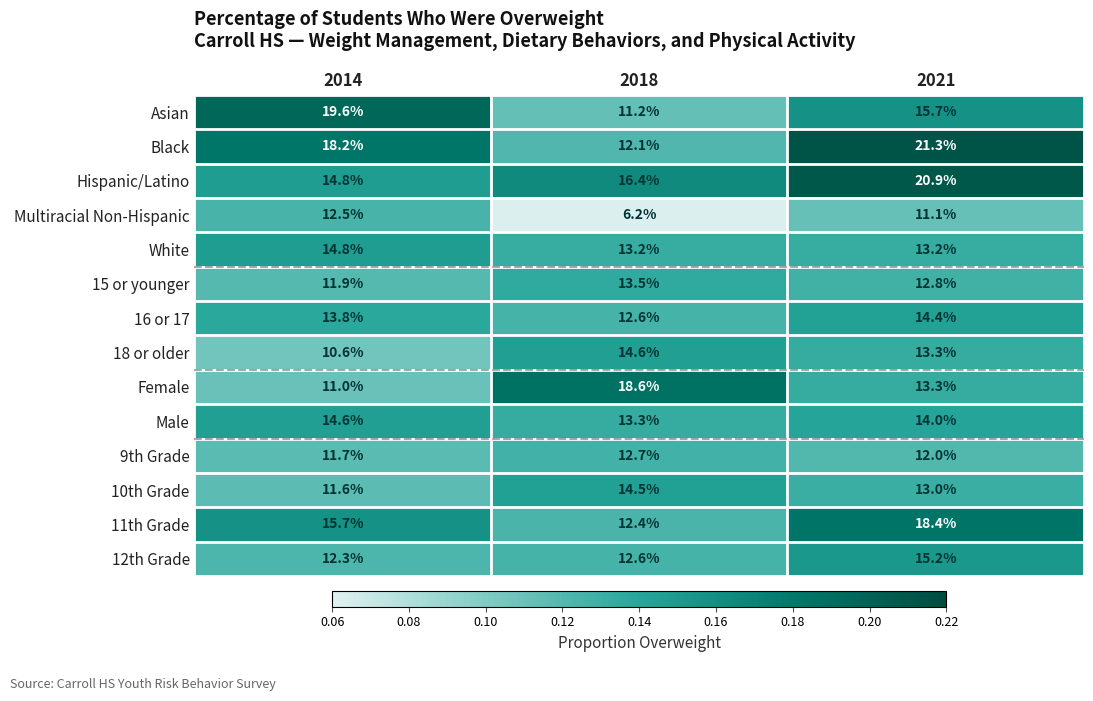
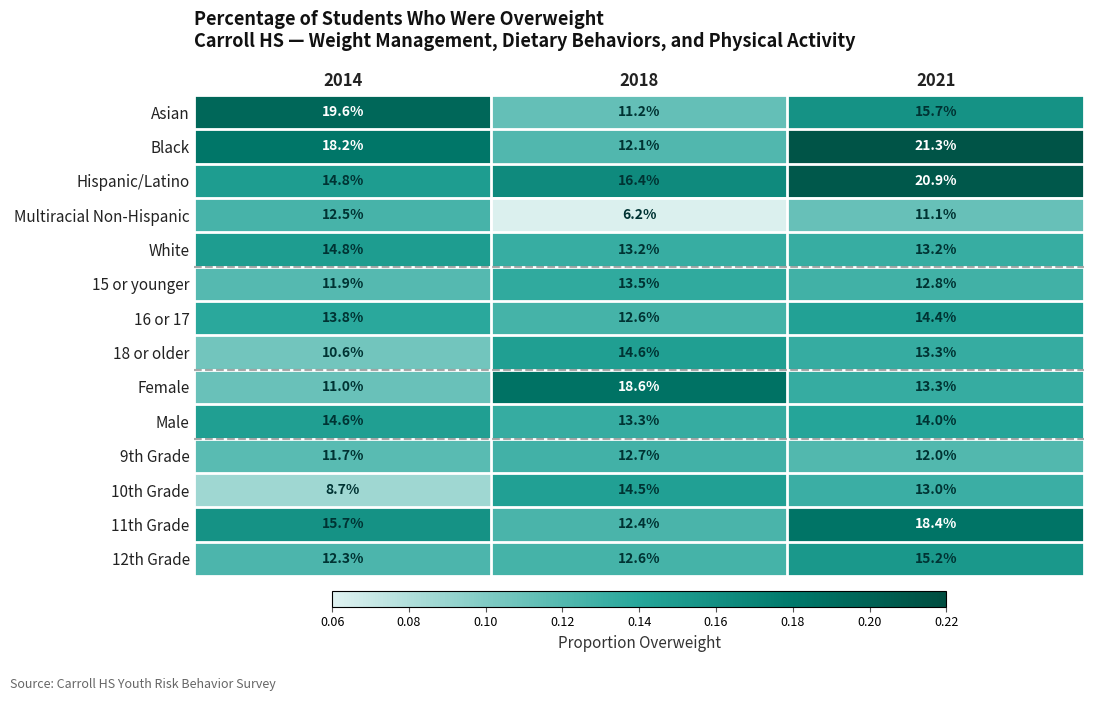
10th Grade, 2014: 11.6% -> 8.7%
